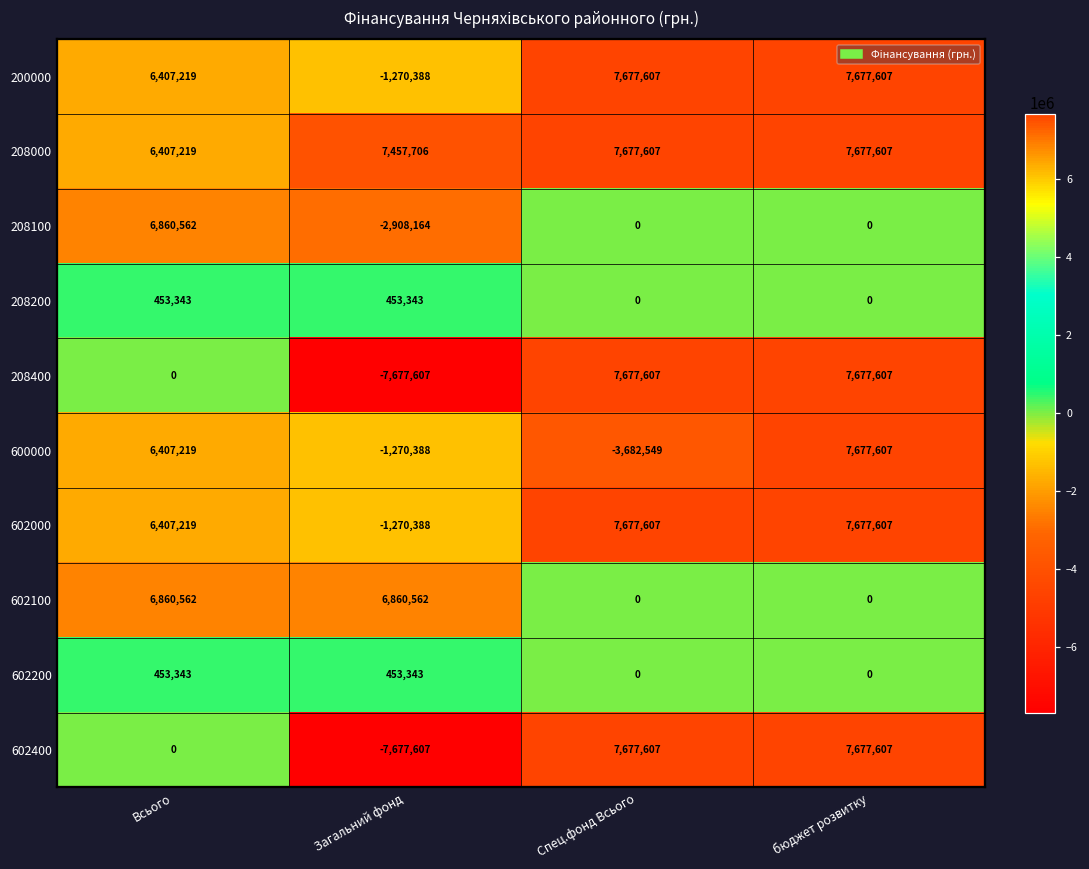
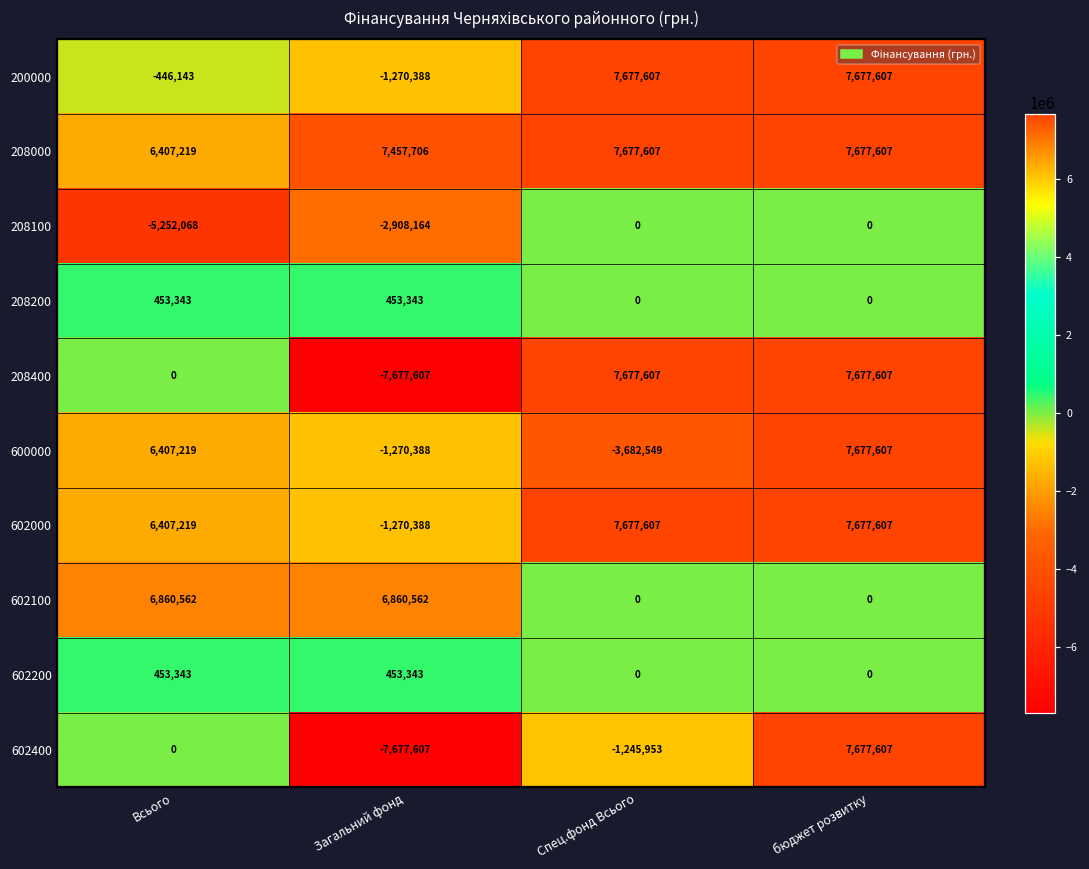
200000, Всього: 6,407,219 -> -446,143
208100, Всього: 6,860,562 -> -5,252,068
602400, Спец.фонд Всього: 7,677,607 -> -1,245,953
